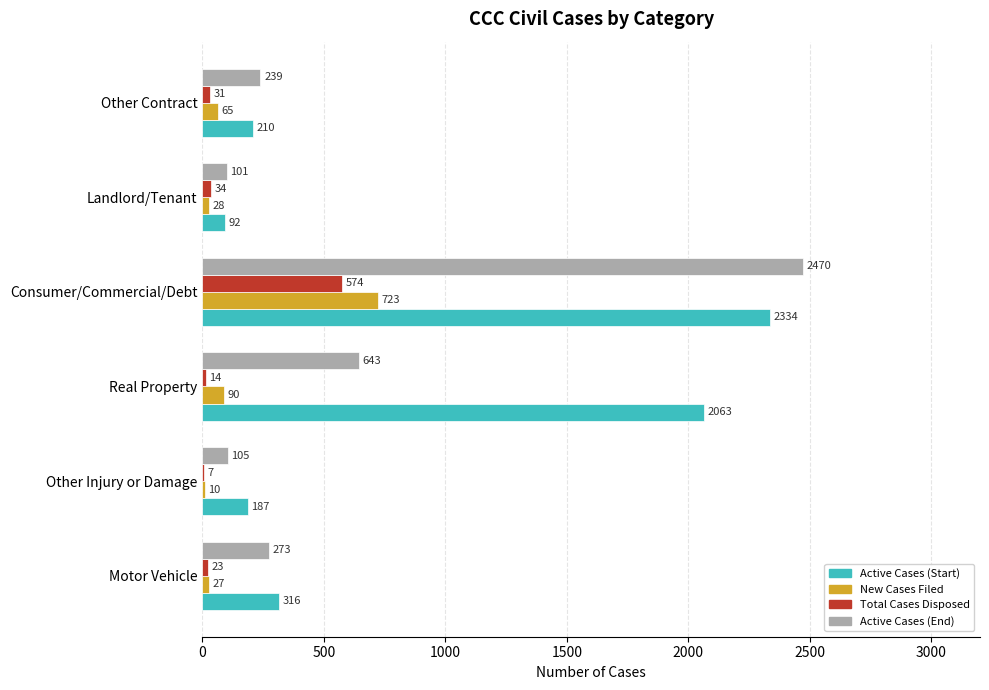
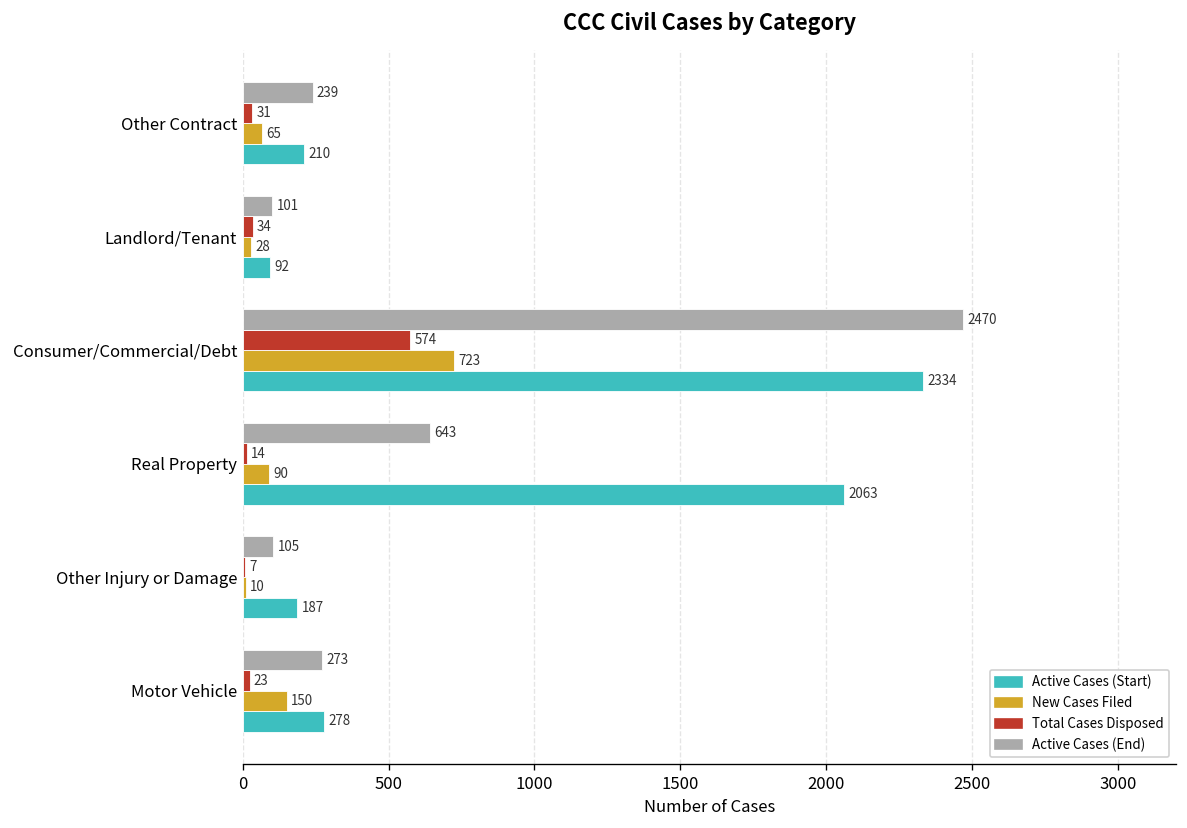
New Cases Filed, Motor Vehicle: 27 -> 150
Active Cases (Start), Motor Vehicle: 316 -> 278
